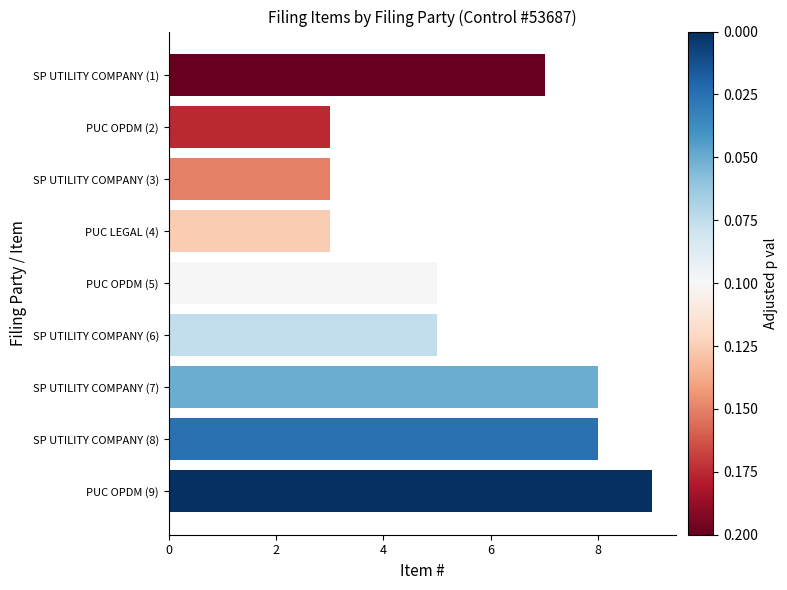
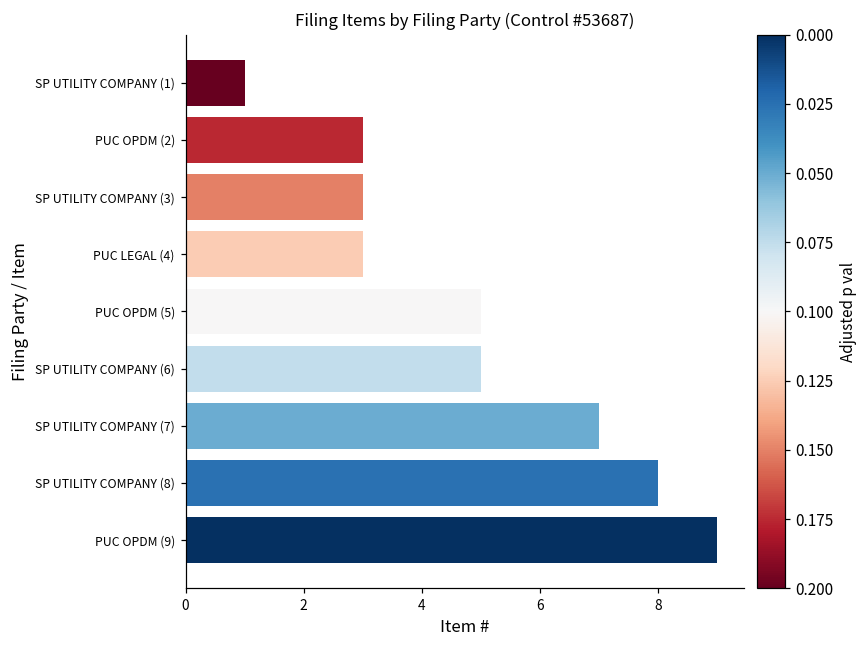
SP UTILITY COMPANY (1): 7 -> 1
SP UTILITY COMPANY (7): 8 -> 7
